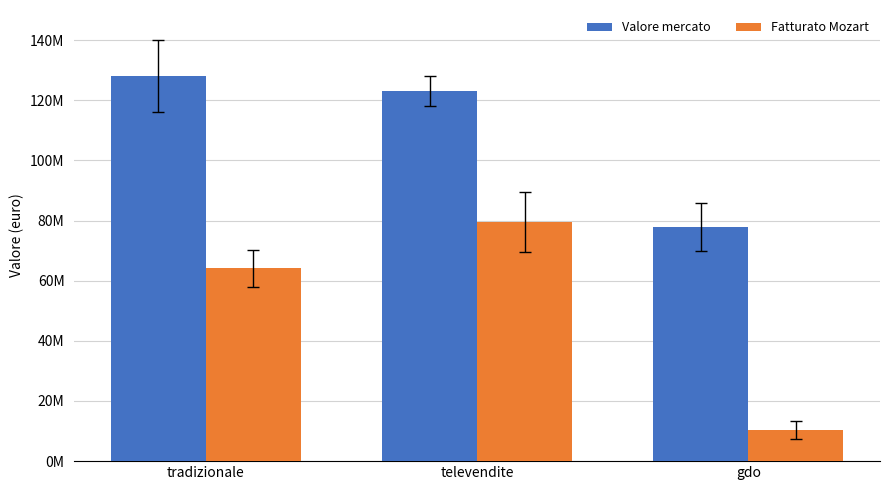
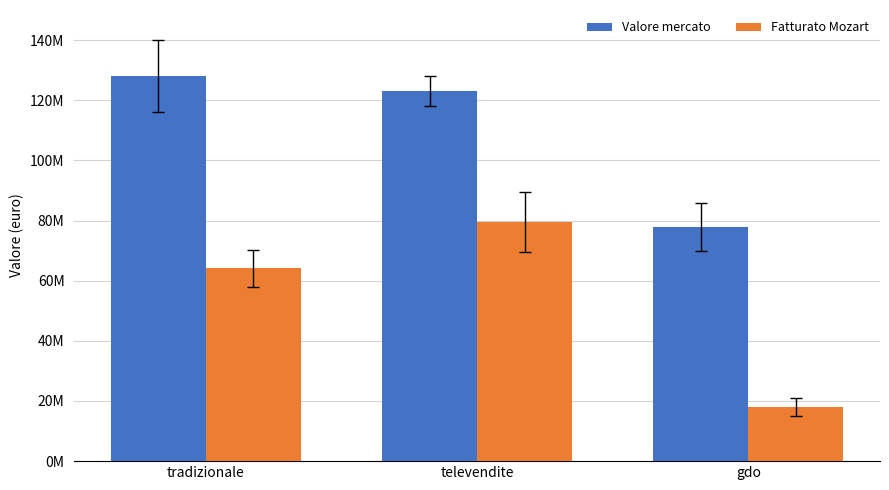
Fatturato Mozart, gdo: 10000000 -> 18000000
